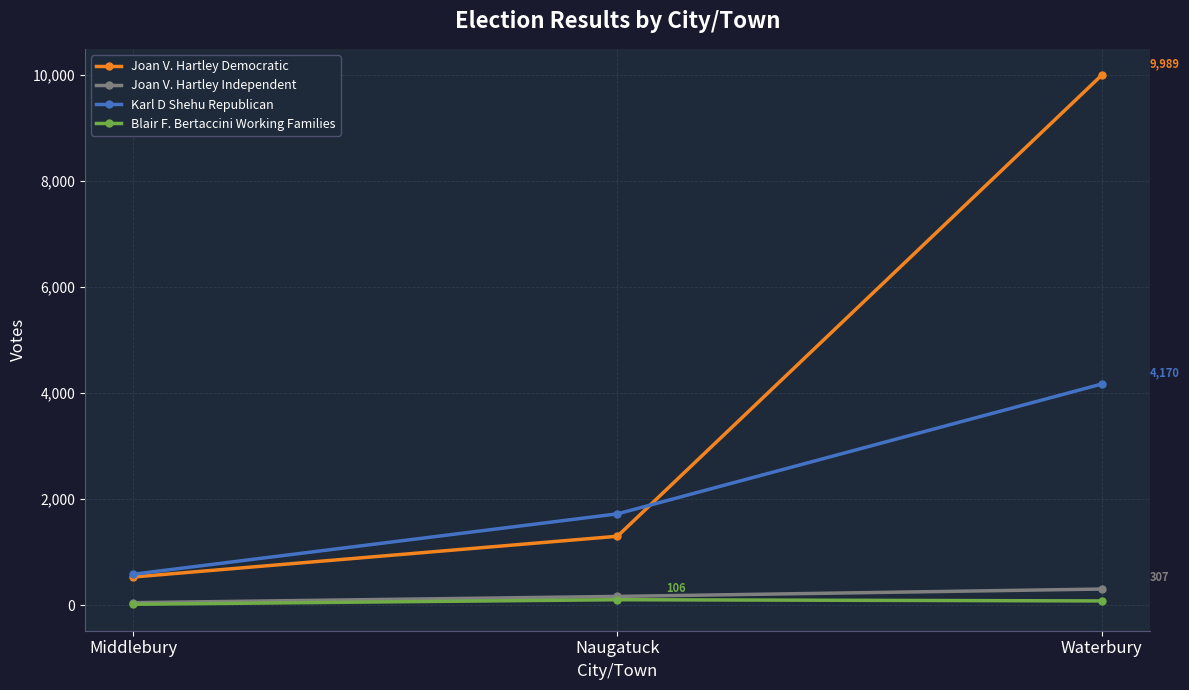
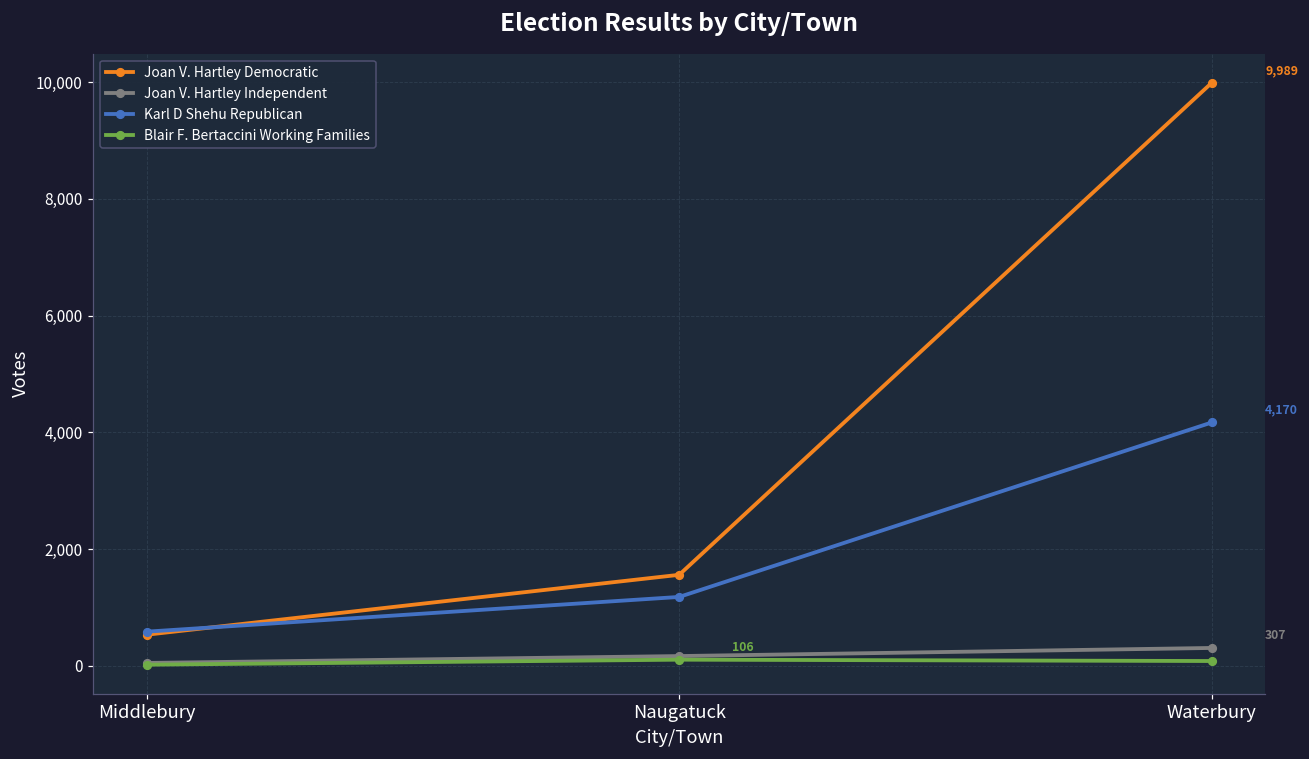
Joan V. Hartley Democratic, Naugatuck: 1,300 -> 1,600
Karl D Shehu Republican, Naugatuck: 1,700 -> 1,200
